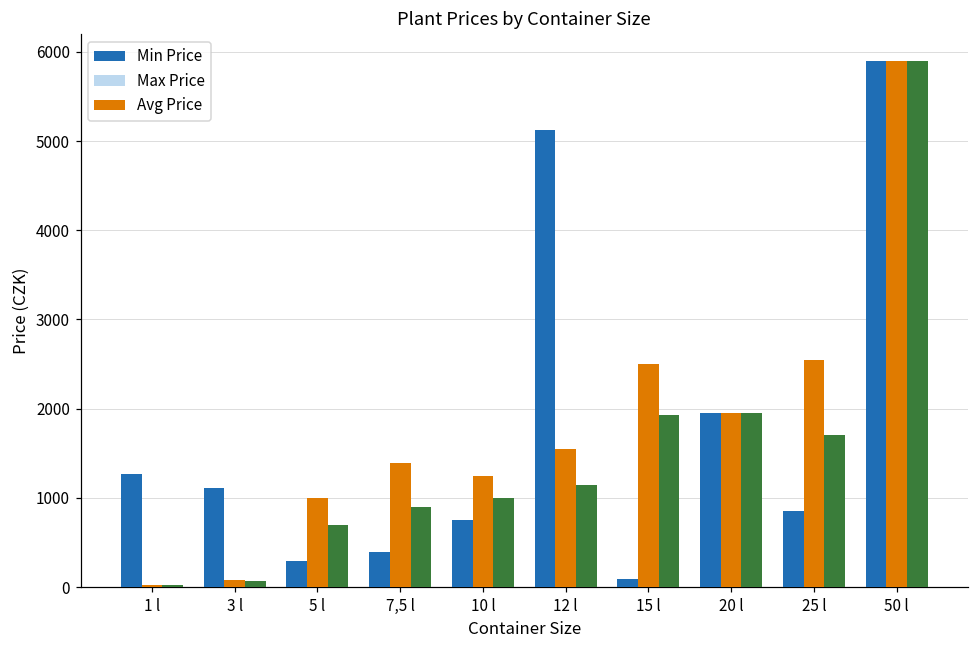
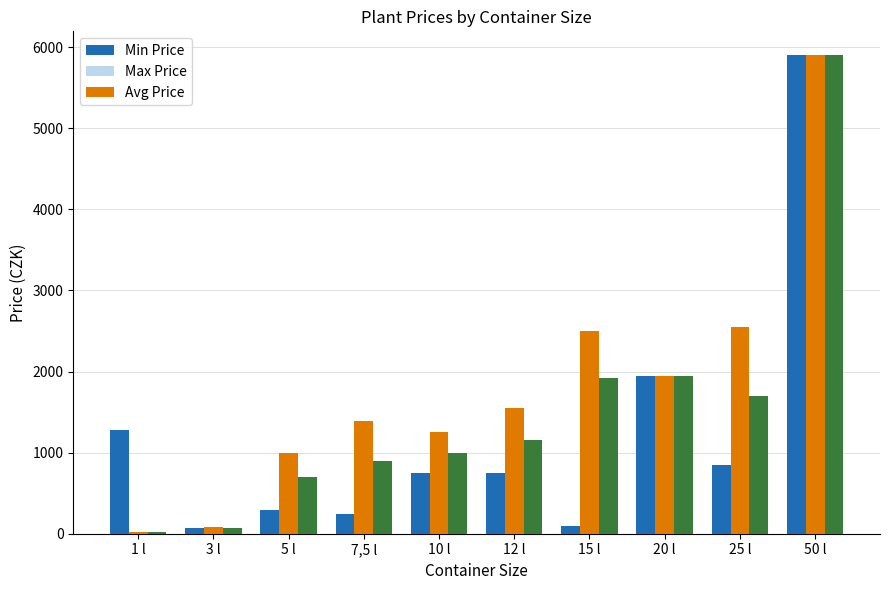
Min Price, 3 l: 1100 -> 100
Min Price, 7,5 l: 400 -> 200
Min Price, 12 l: 5100 -> 800
